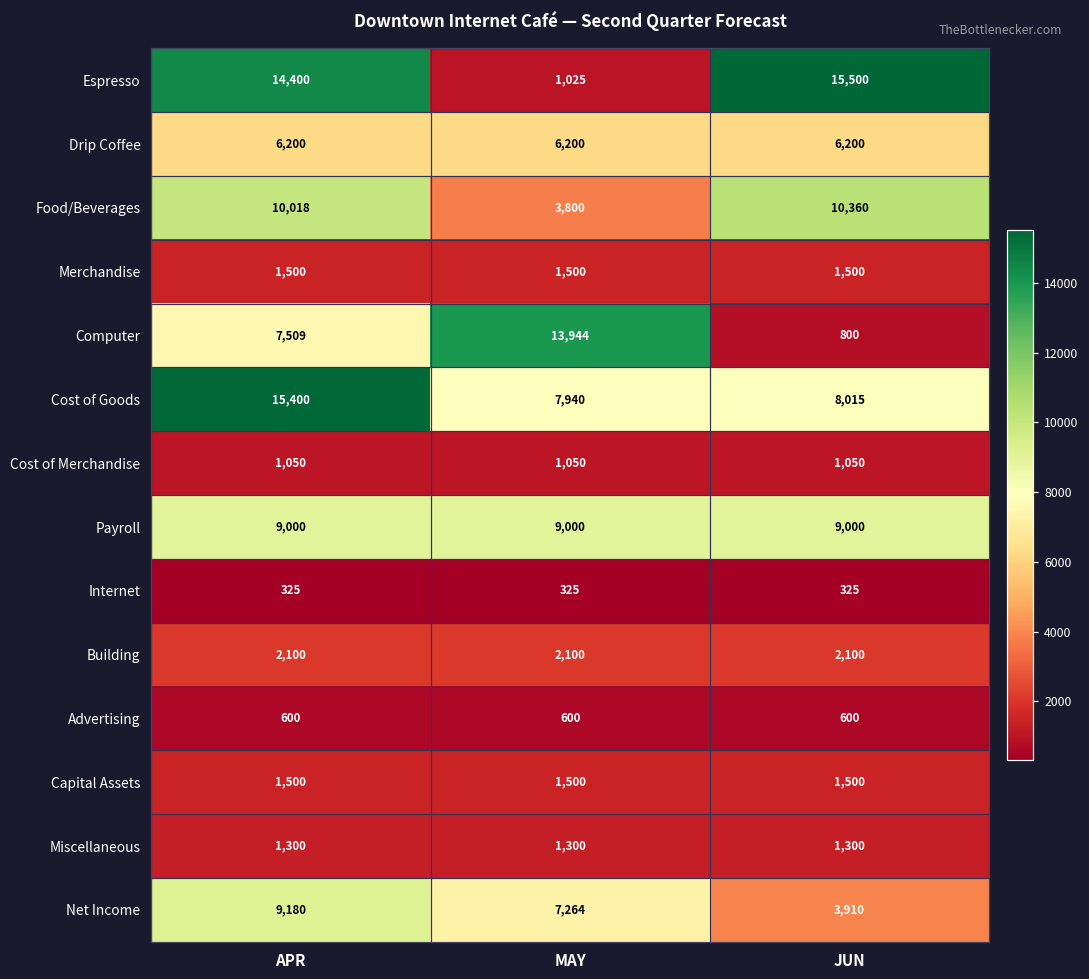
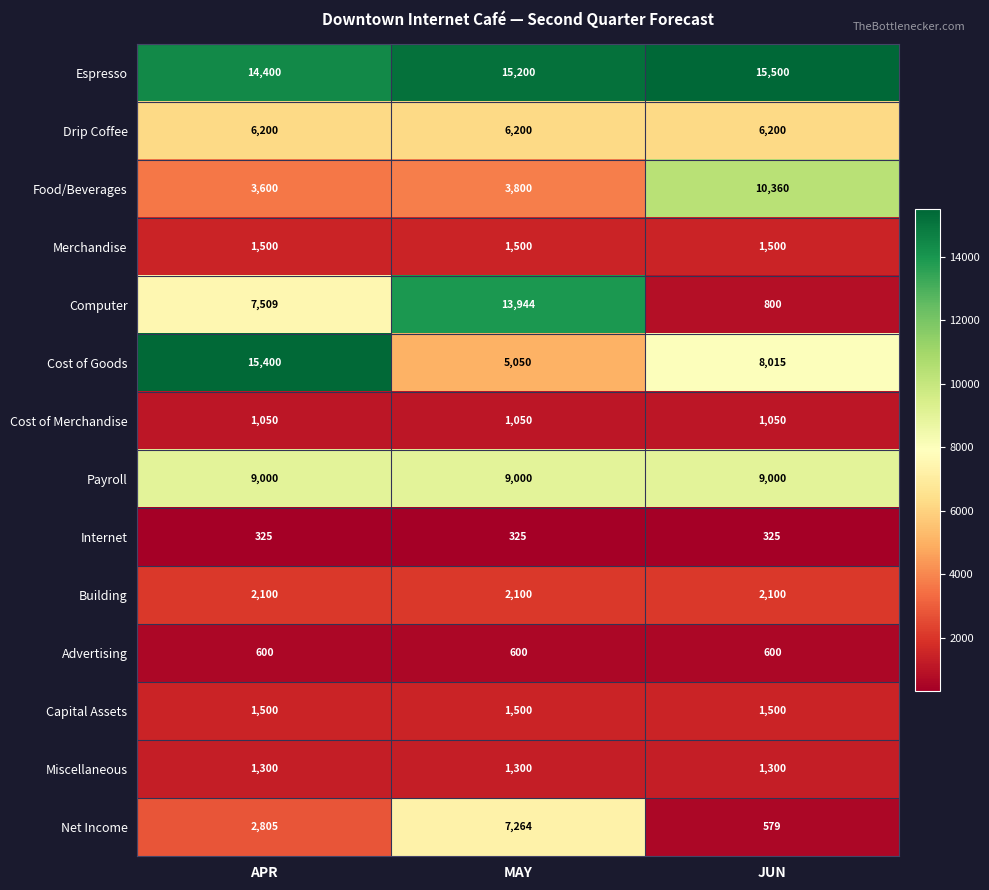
Espresso, MAY: 1,025 -> 15,200
Food/Beverages, APR: 10,018 -> 3,600
Cost of Goods, MAY: 7,940 -> 5,050
Net Income, APR: 9,180 -> 2,805
Net Income, JUN: 3,910 -> 579
